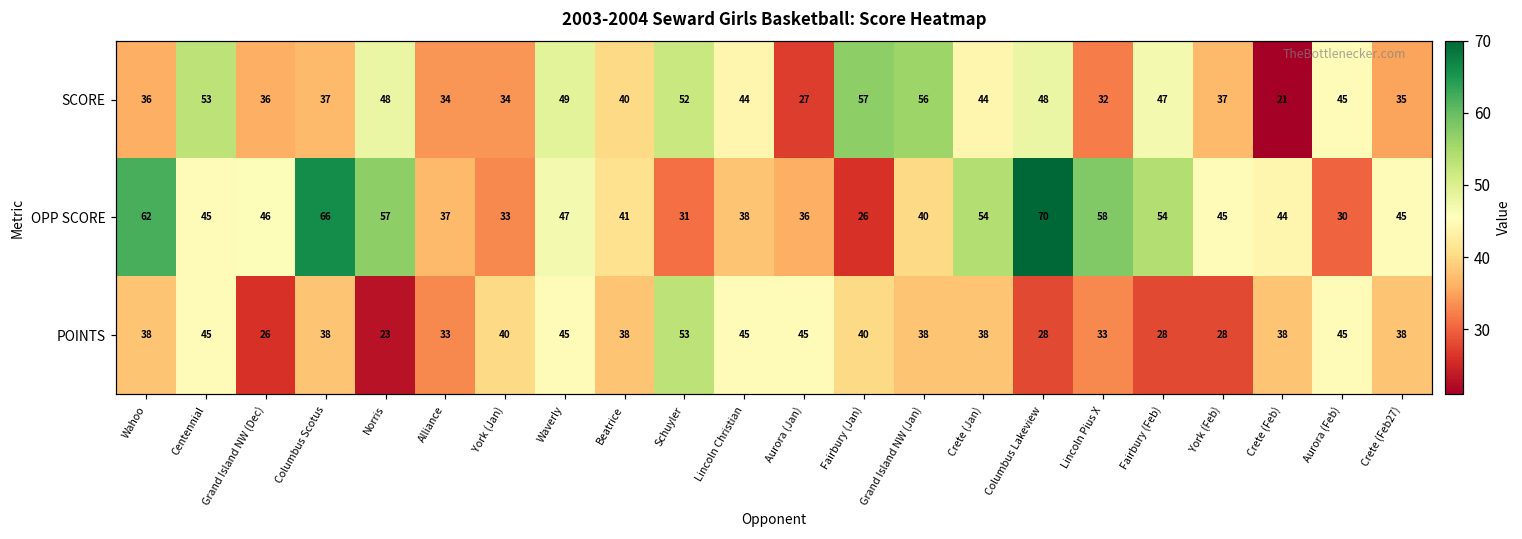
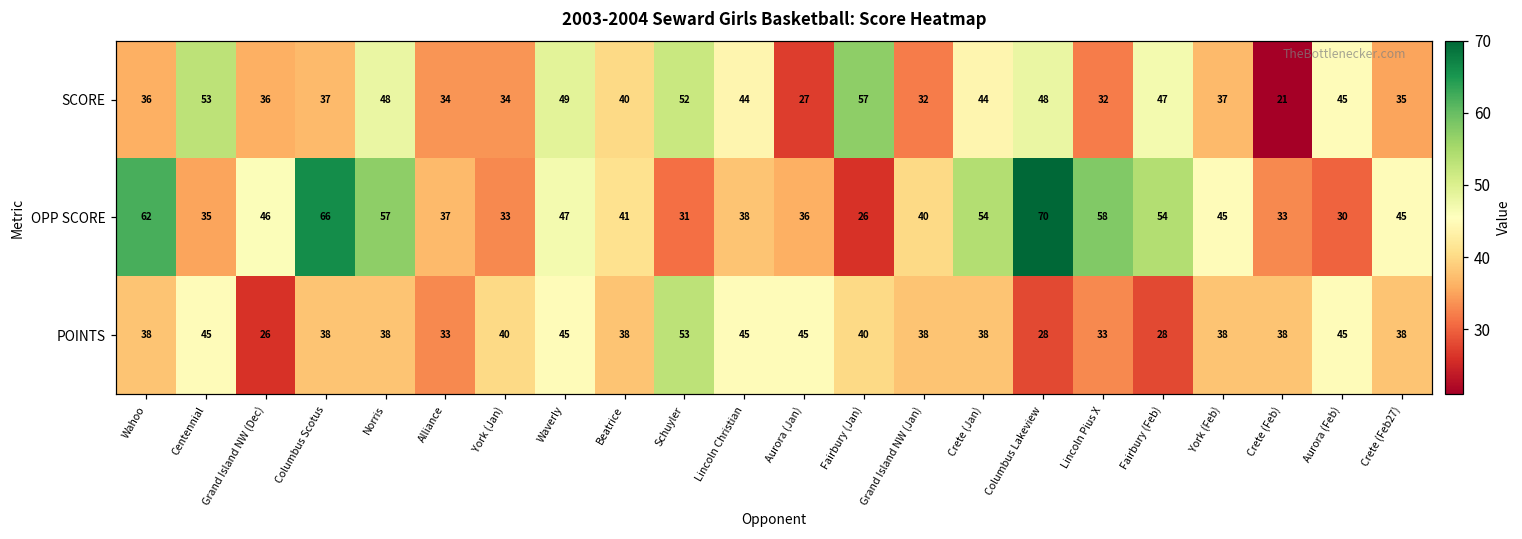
SCORE, Grand Island NW (Jan): 56 -> 32
OPP SCORE, Centennial: 45 -> 35
OPP SCORE, Crete (Feb): 44 -> 33
POINTS, Norris: 23 -> 38
POINTS, York (Feb): 28 -> 38
